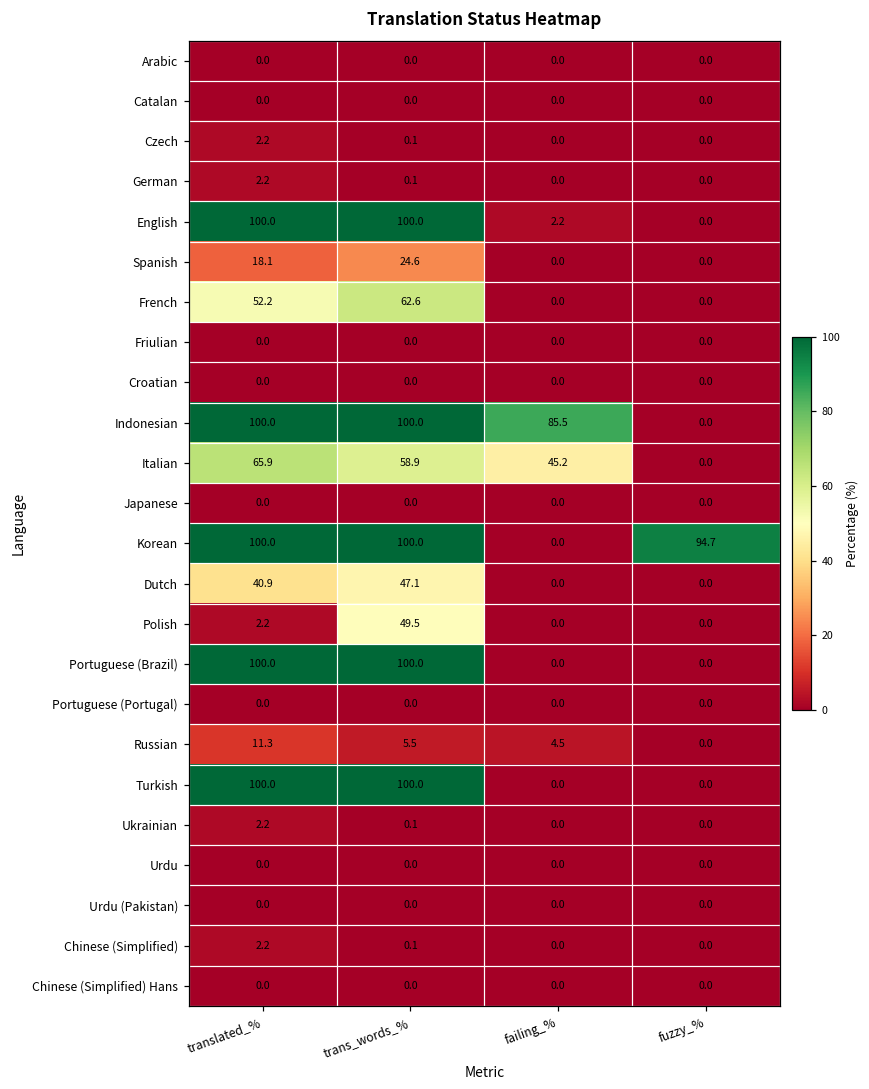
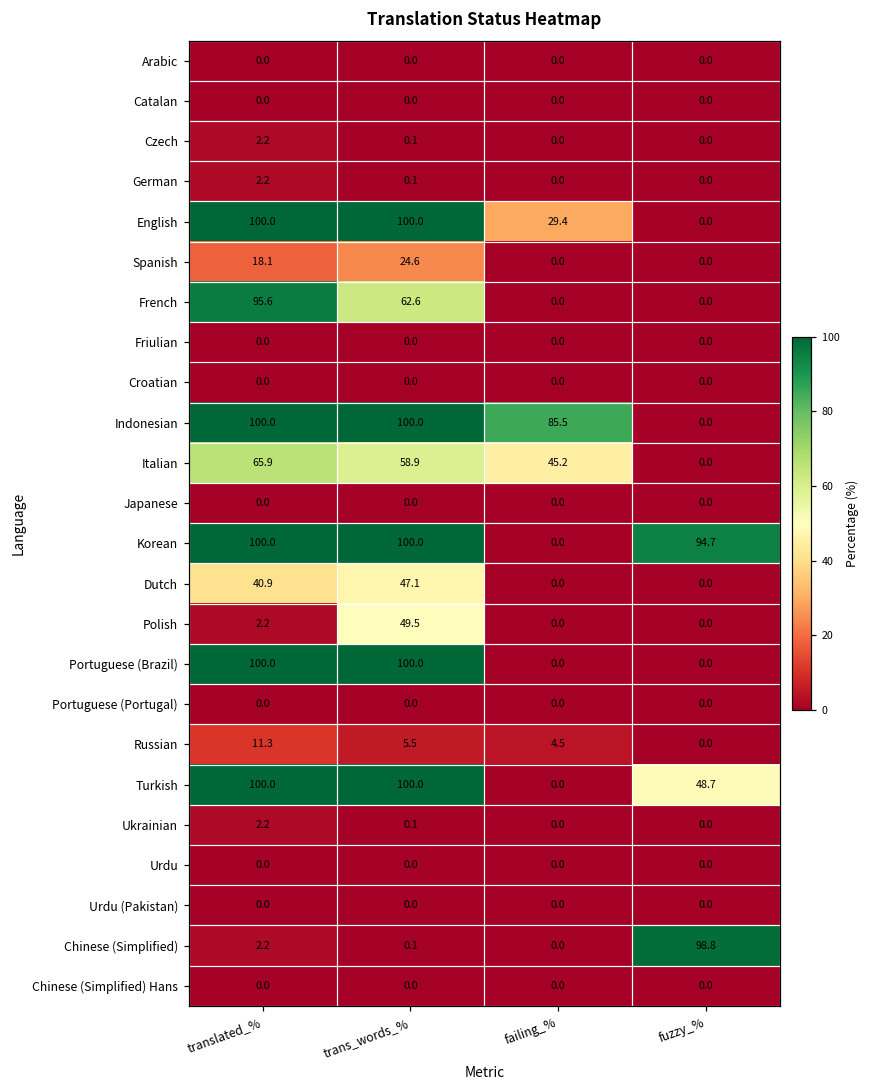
English, failing_%: 2.2 -> 29.4
French, translated_%: 52.2 -> 95.6
Turkish, fuzzy_%: 0.0 -> 48.7
Chinese (Simplified), fuzzy_%: 0.0 -> 98.8
